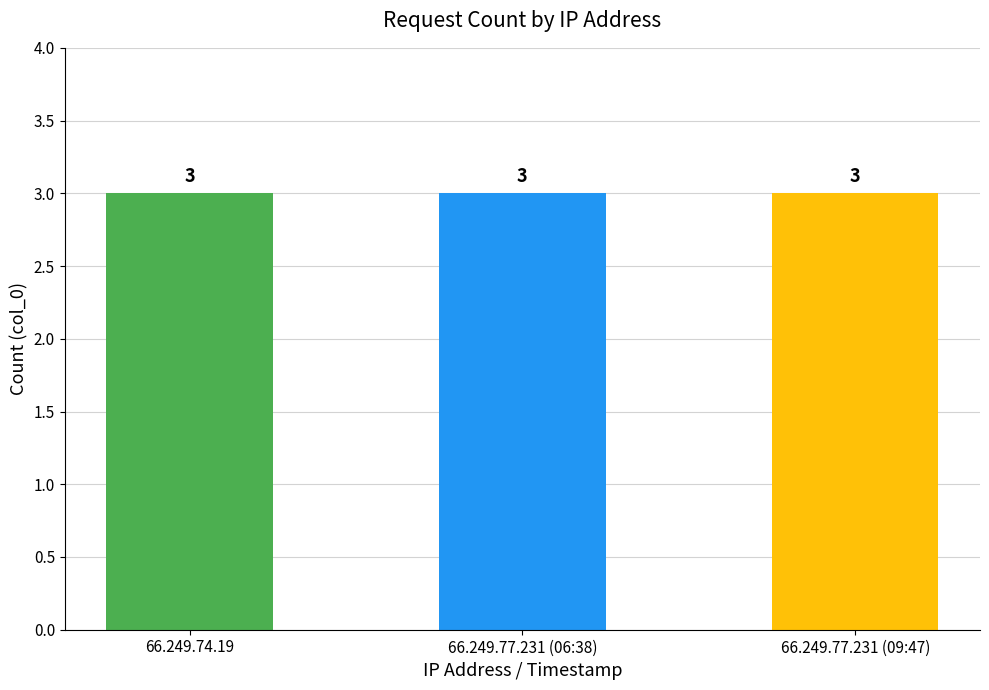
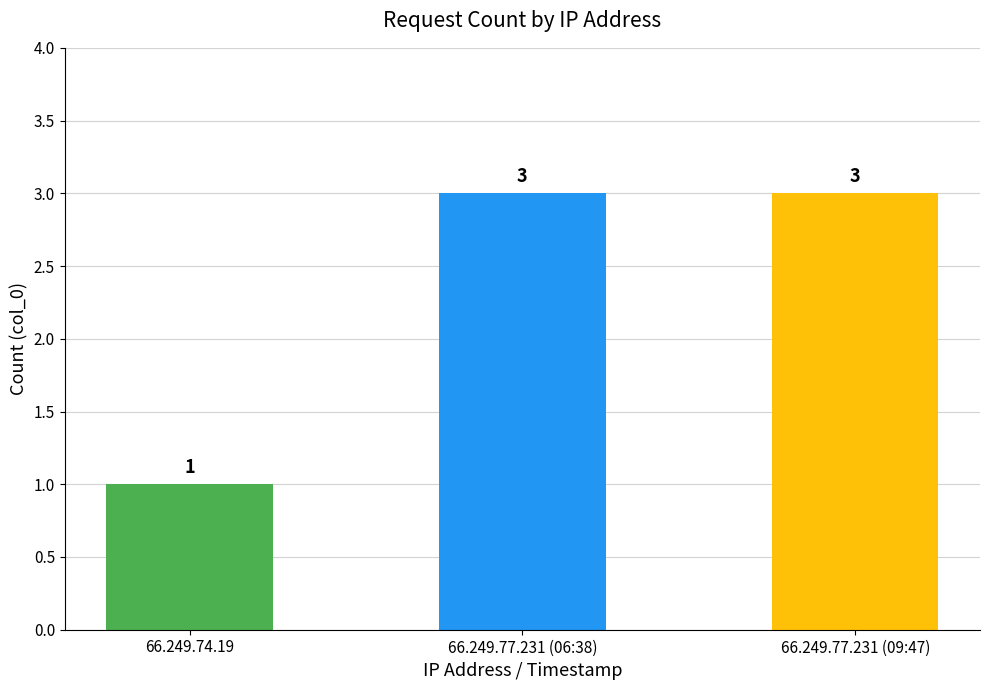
66.249.74.19: 3 -> 1
